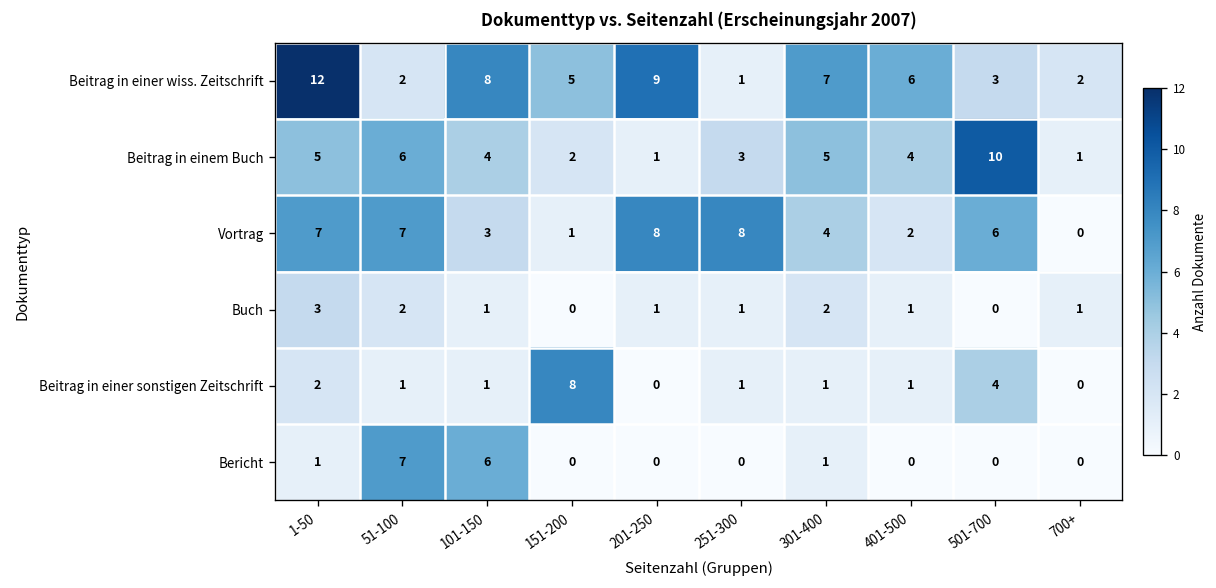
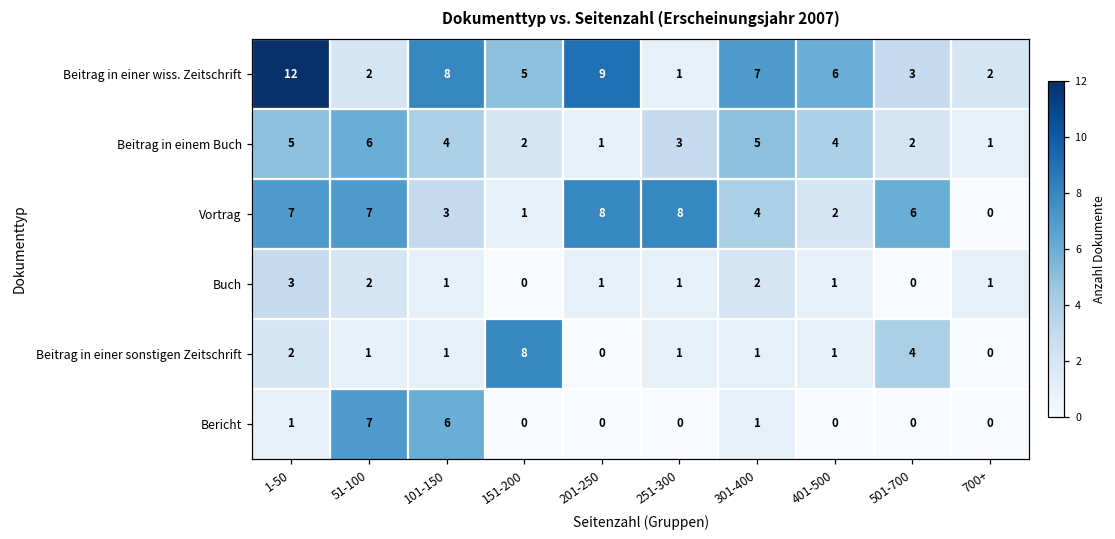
Beitrag in einem Buch, 501-700: 10 -> 2
